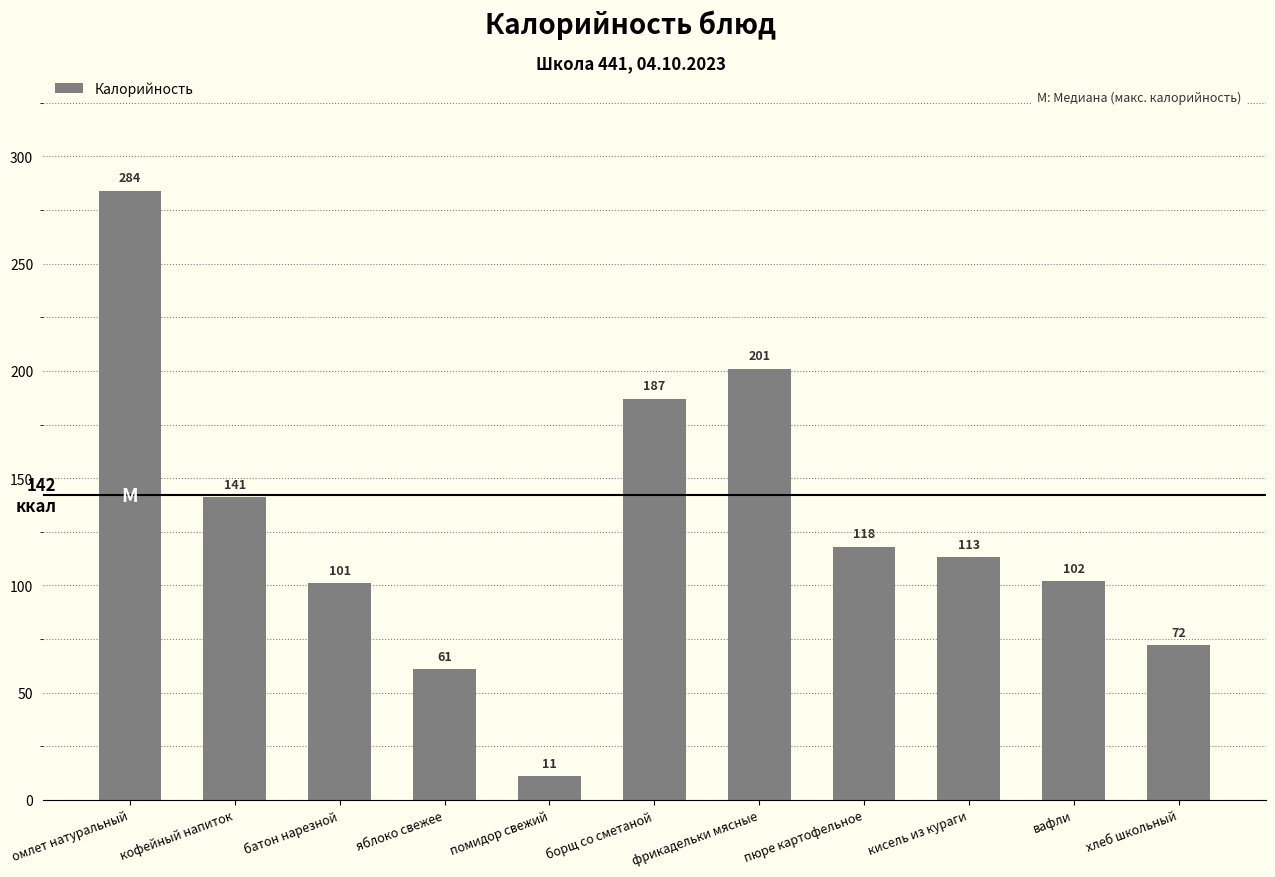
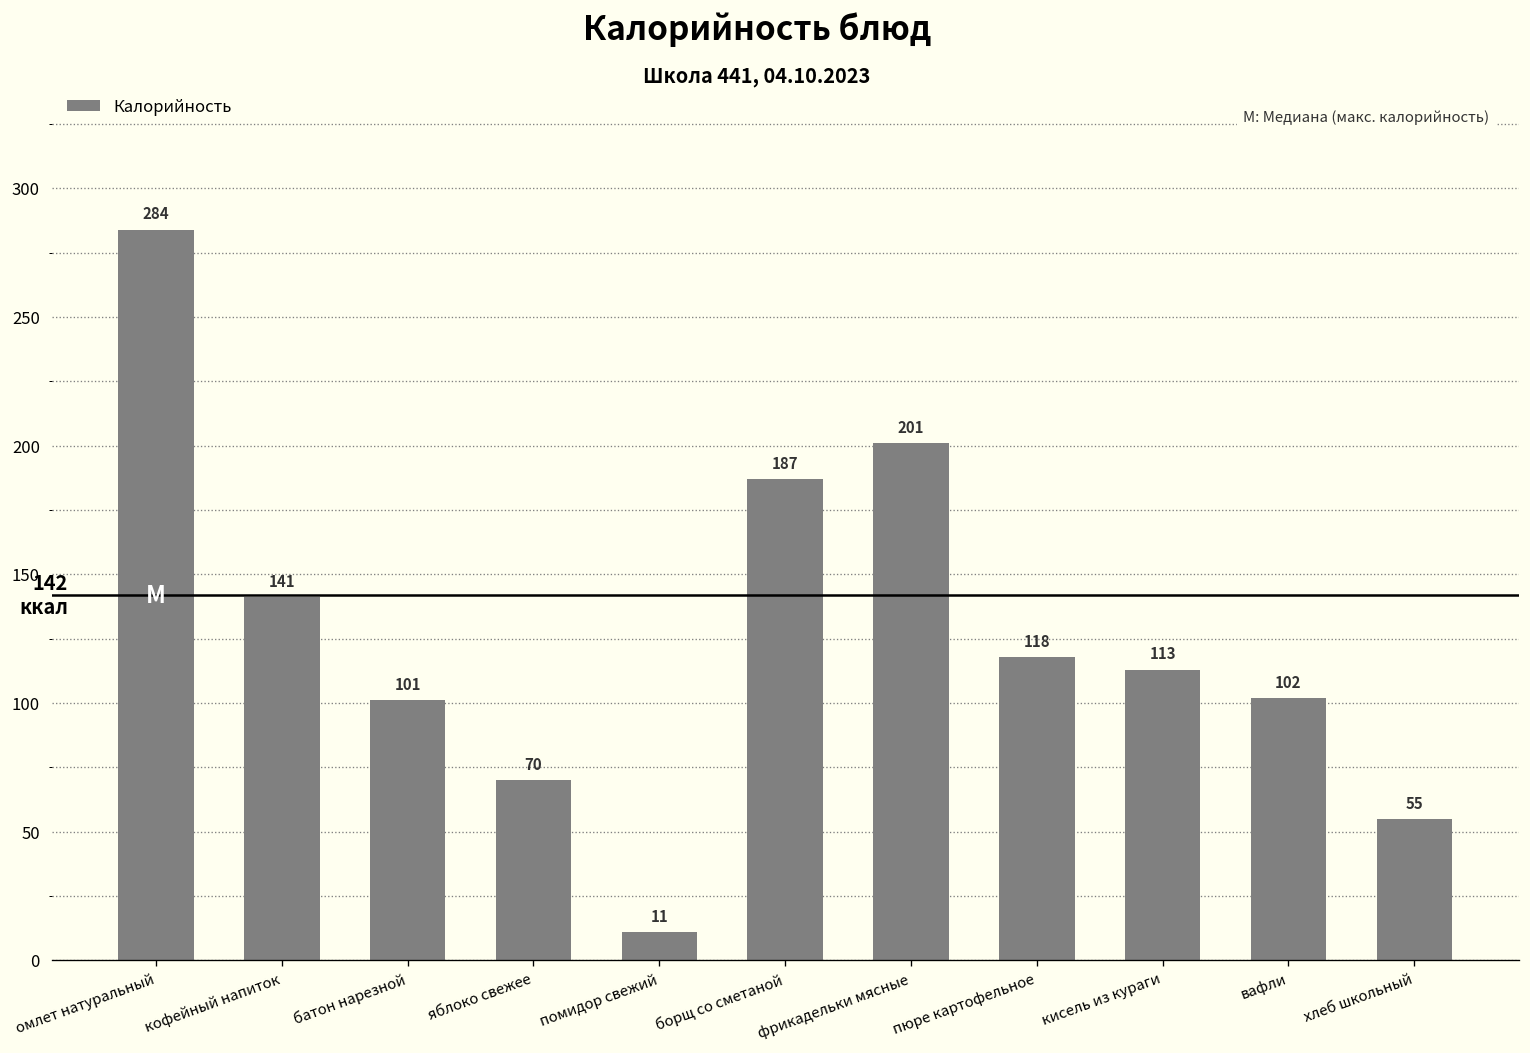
яблоко свежее: 61 -> 70
хлеб школьный: 72 -> 55
